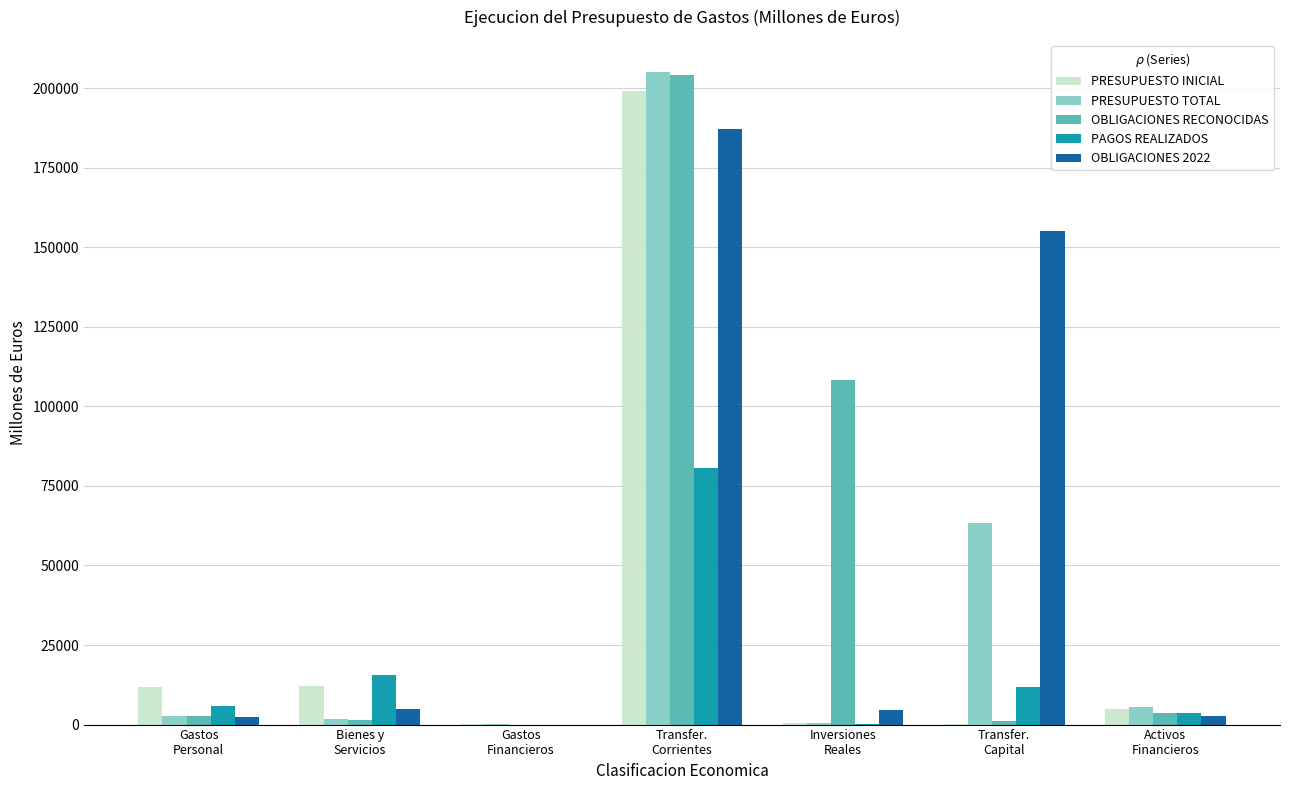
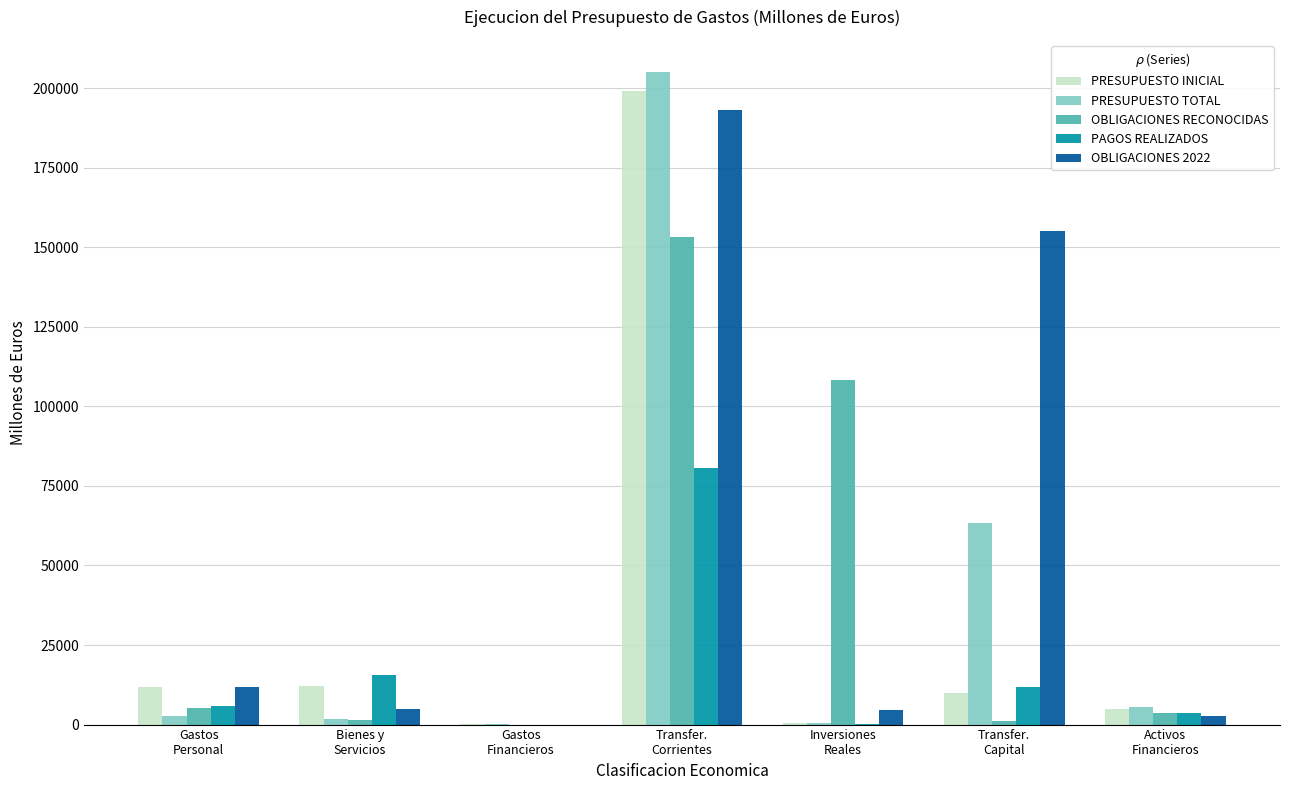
OBLIGACIONES RECONOCIDAS, Gastos Personal: 3000 -> 5000
OBLIGACIONES 2022, Gastos Personal: 2000 -> 12000
OBLIGACIONES RECONOCIDAS, Transfer. Corrientes: 204000 -> 153000
OBLIGACIONES 2022, Transfer. Corrientes: 187000 -> 193000
PRESUPUESTO INICIAL, Transfer. Capital: 0 -> 10000
